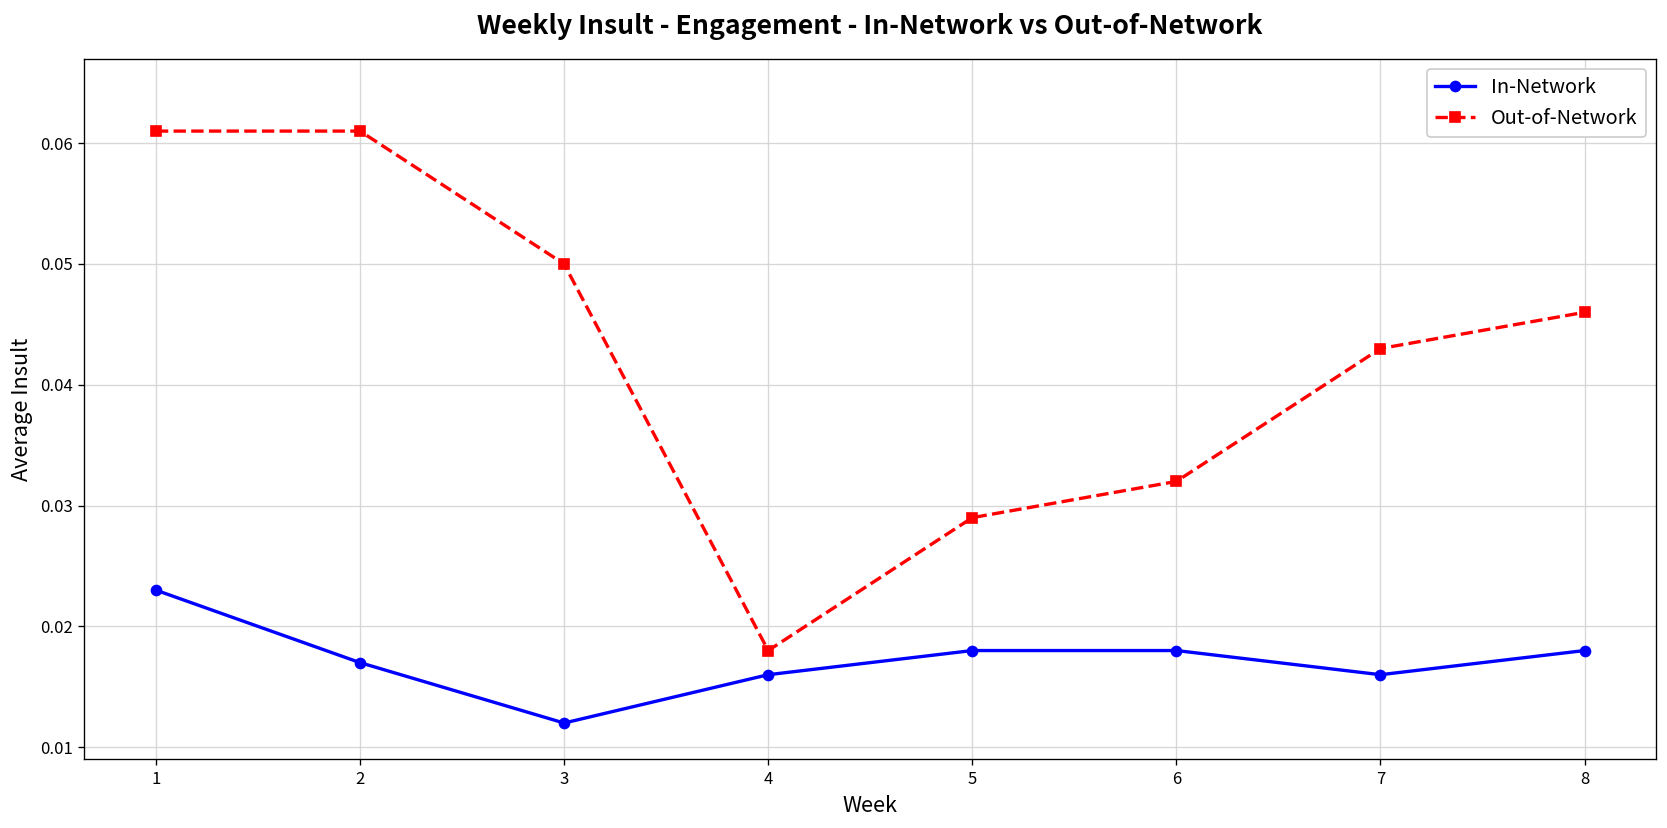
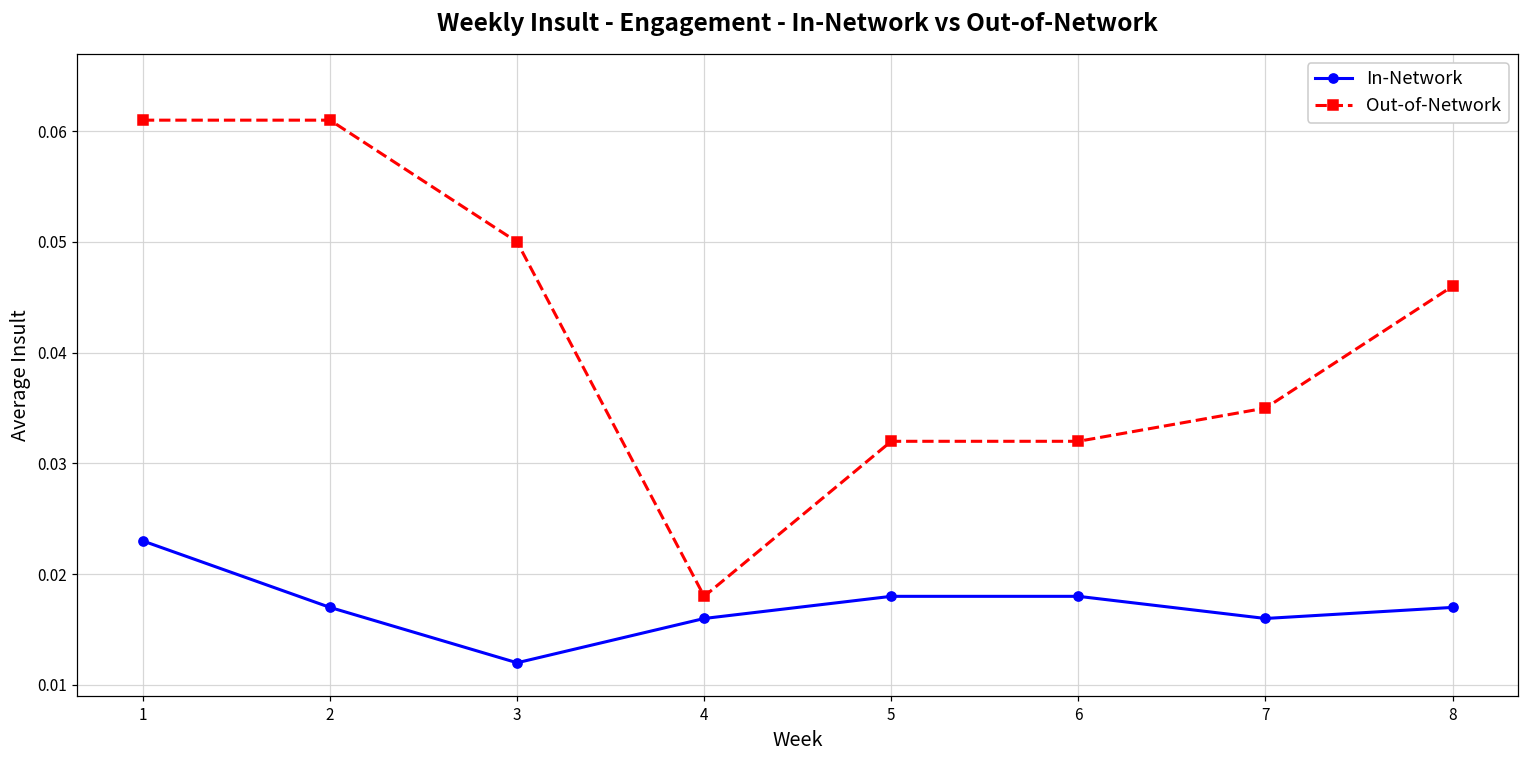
Out-of-Network, 5: 0.029 -> 0.032
Out-of-Network, 7: 0.043 -> 0.035
In-Network, 8: 0.018 -> 0.017
